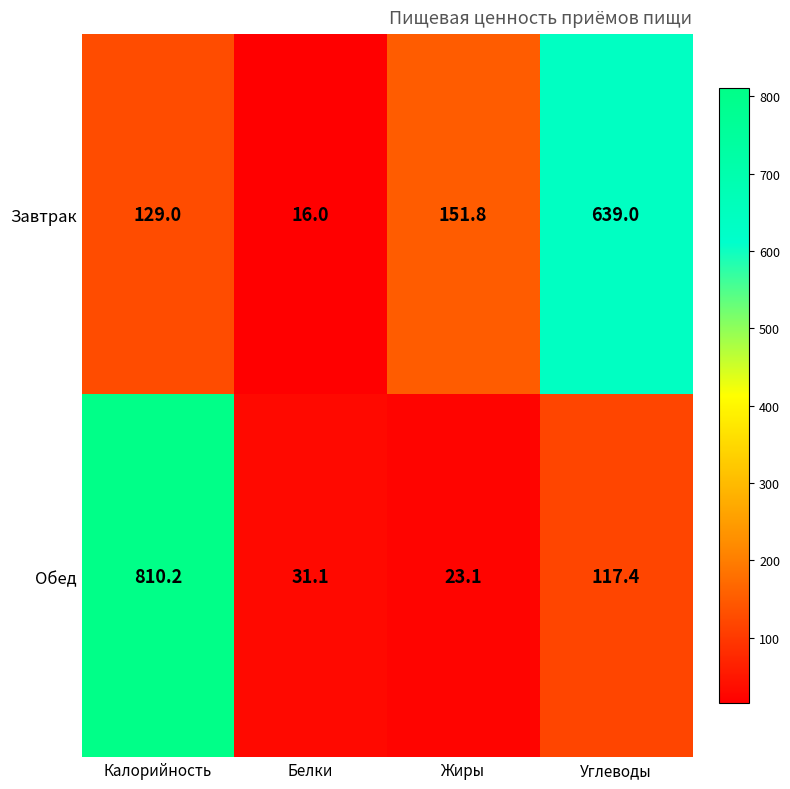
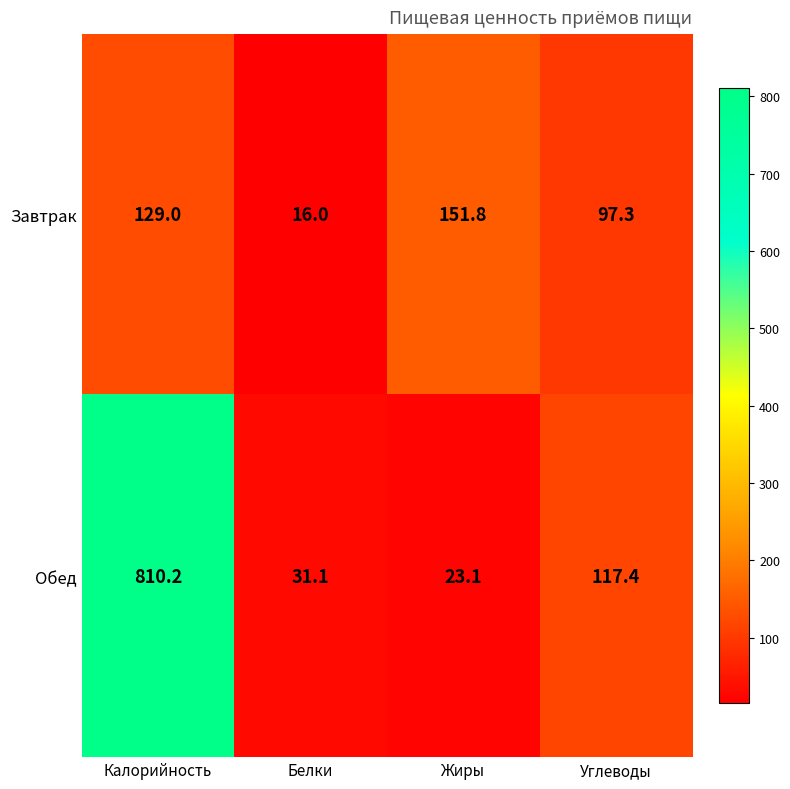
Завтрак, Углеводы: 639.0 -> 97.3
